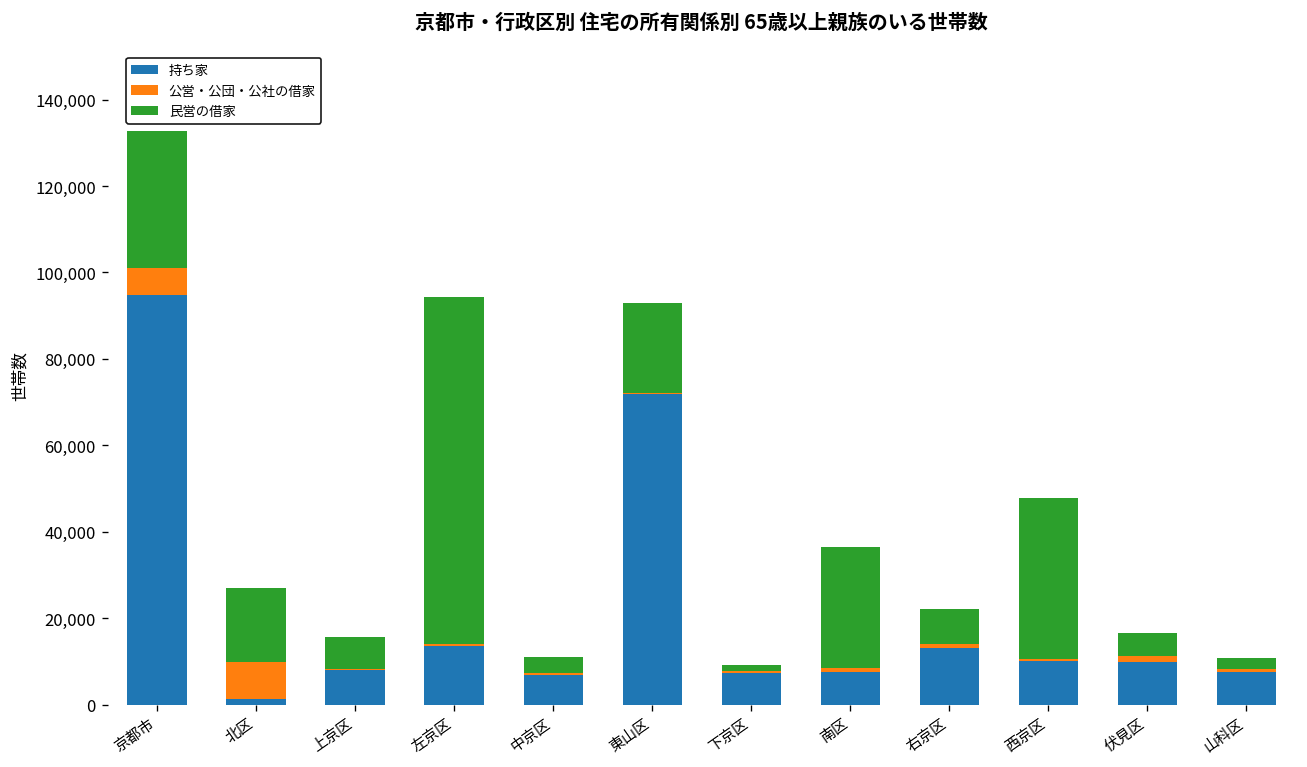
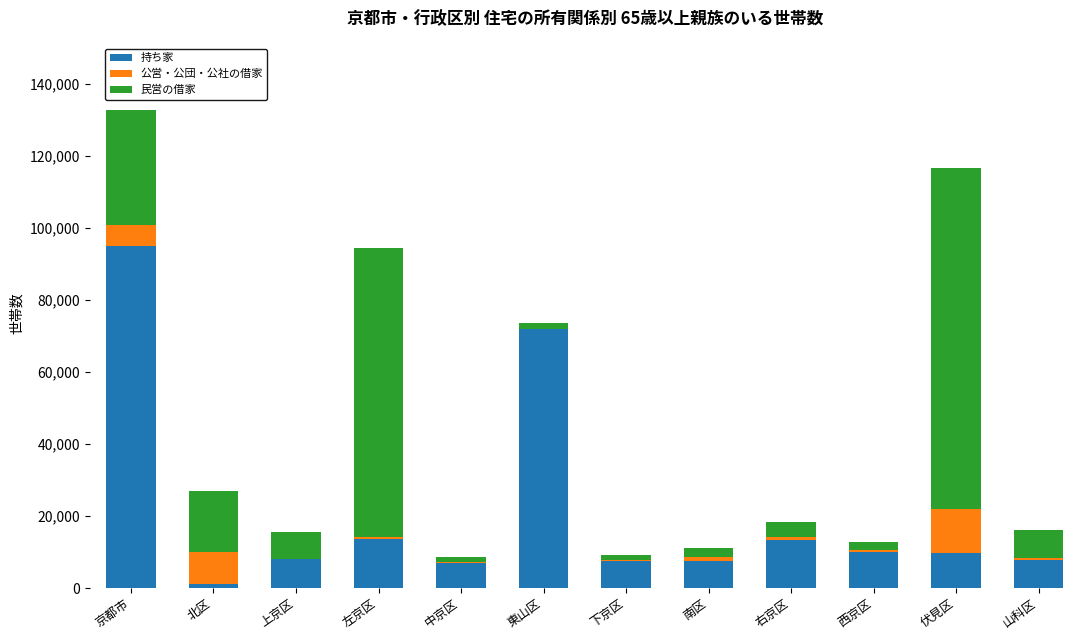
民営の借家, 中京区: 4,000 -> 2,000
民営の借家, 東山区: 21,000 -> 1,000
民営の借家, 南区: 28,000 -> 3,000
民営の借家, 右京区: 8,000 -> 4,000
民営の借家, 西京区: 37,000 -> 2,000
公営・公団・公社の借家, 伏見区: 1,000 -> 12,000
民営の借家, 伏見区: 5,000 -> 95,000
民営の借家, 山科区: 2,000 -> 8,000
